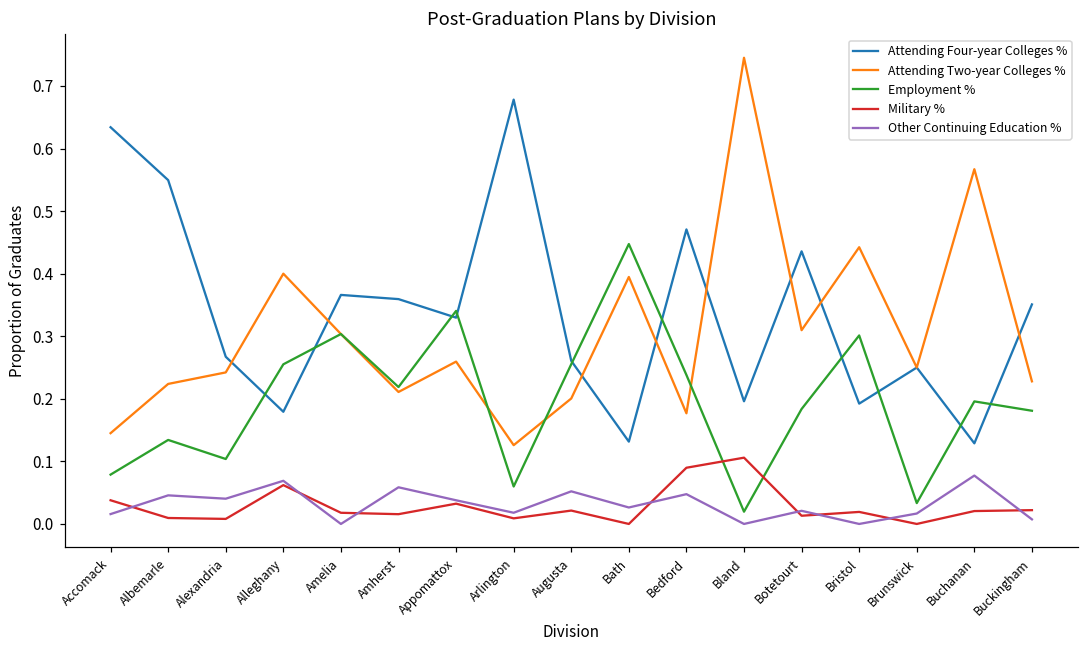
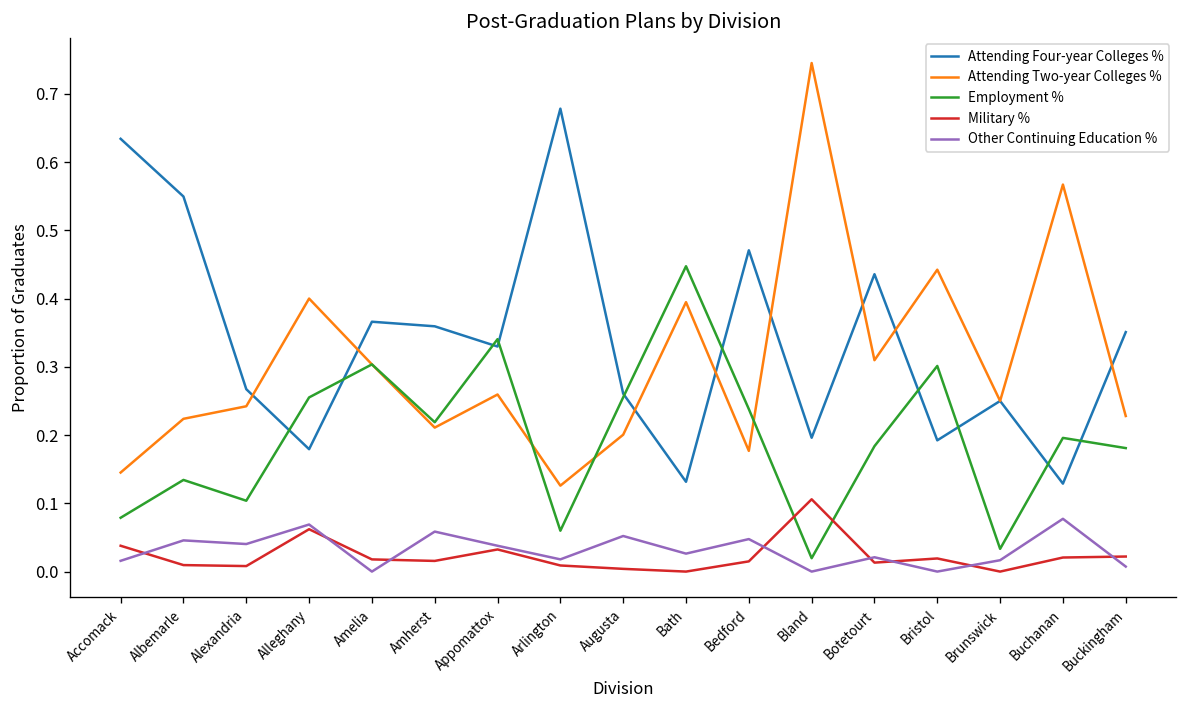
Military %, Augusta: 0.02 -> 0.00
Military %, Bedford: 0.09 -> 0.01
